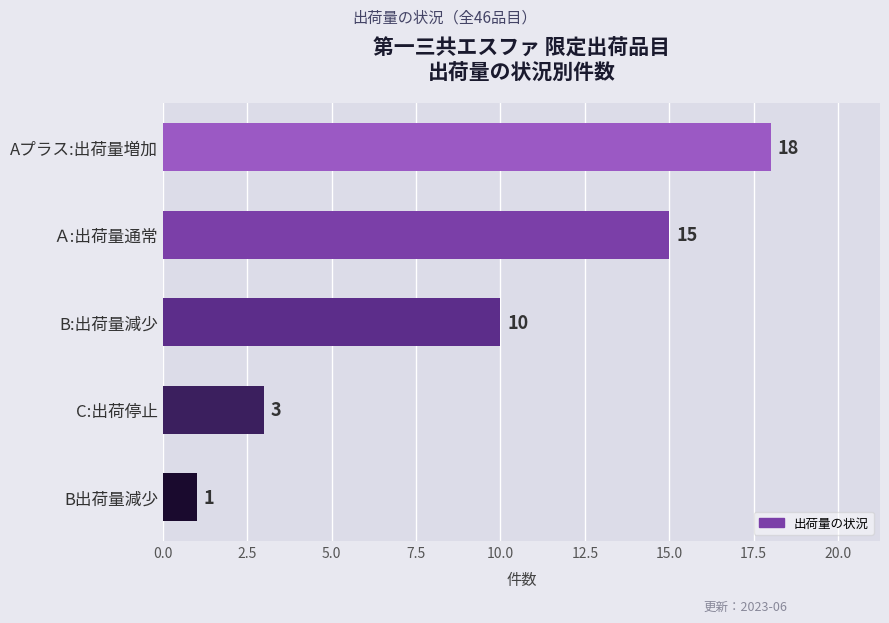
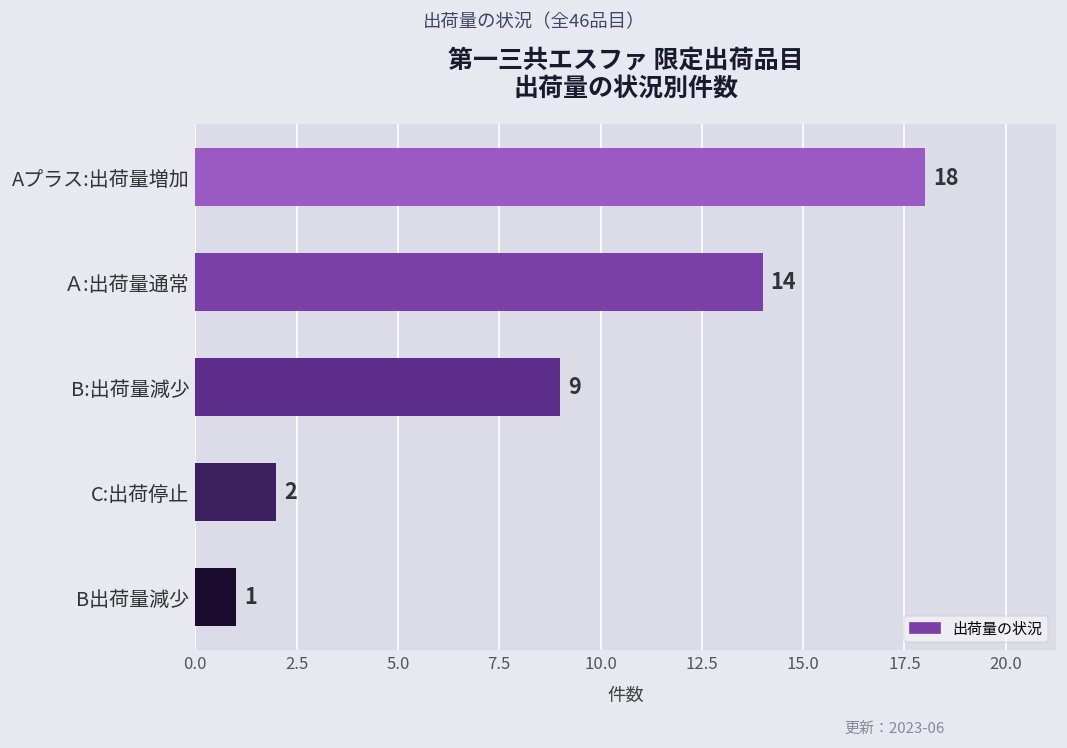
Ａ:出荷量通常: 15 -> 14
B:出荷量減少: 10 -> 9
C:出荷停止: 3 -> 2
